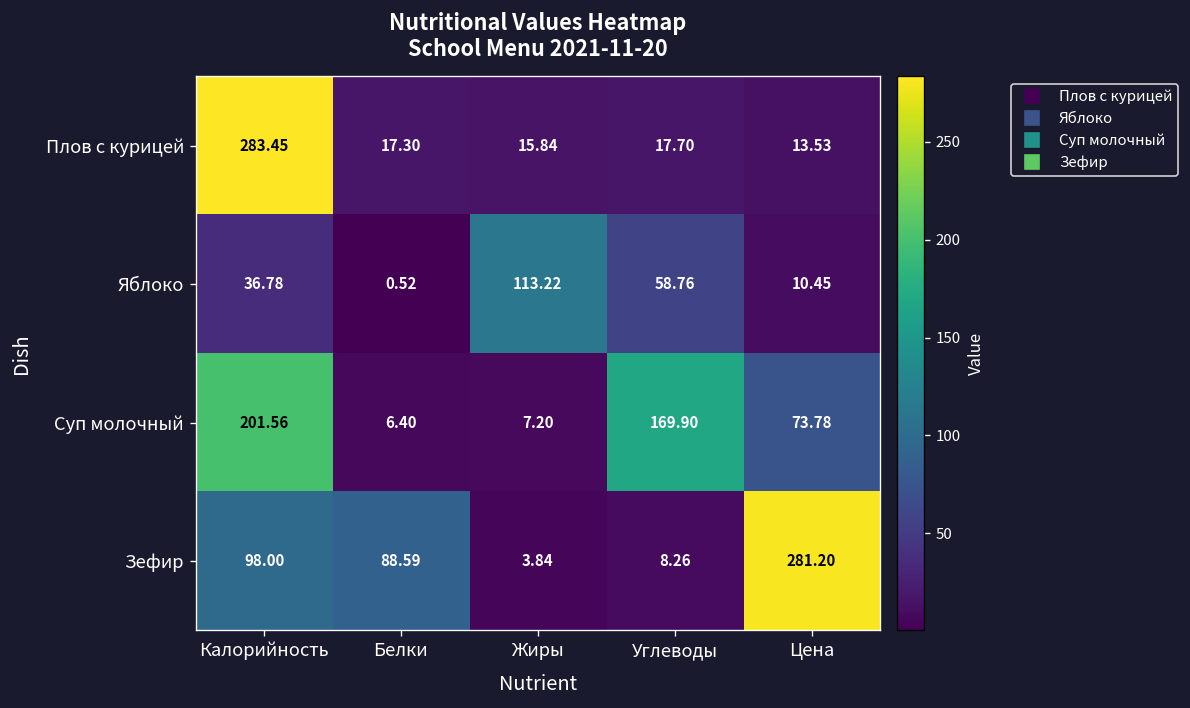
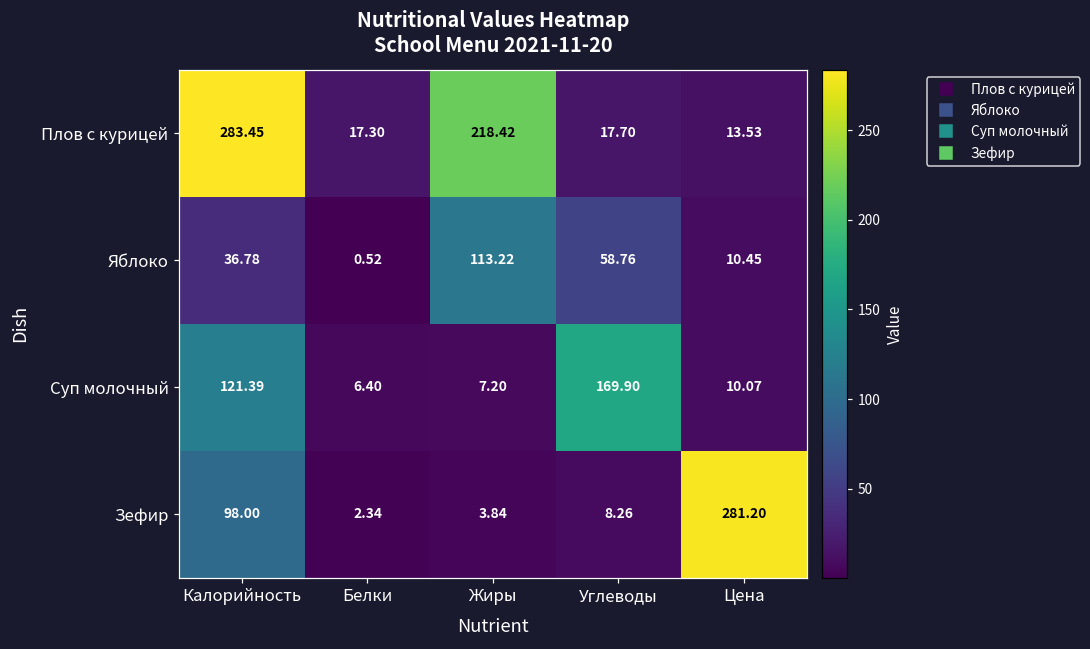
Плов с курицей, Жиры: 15.84 -> 218.42
Суп молочный, Калорийность: 201.56 -> 121.39
Суп молочный, Цена: 73.78 -> 10.07
Зефир, Белки: 88.59 -> 2.34
